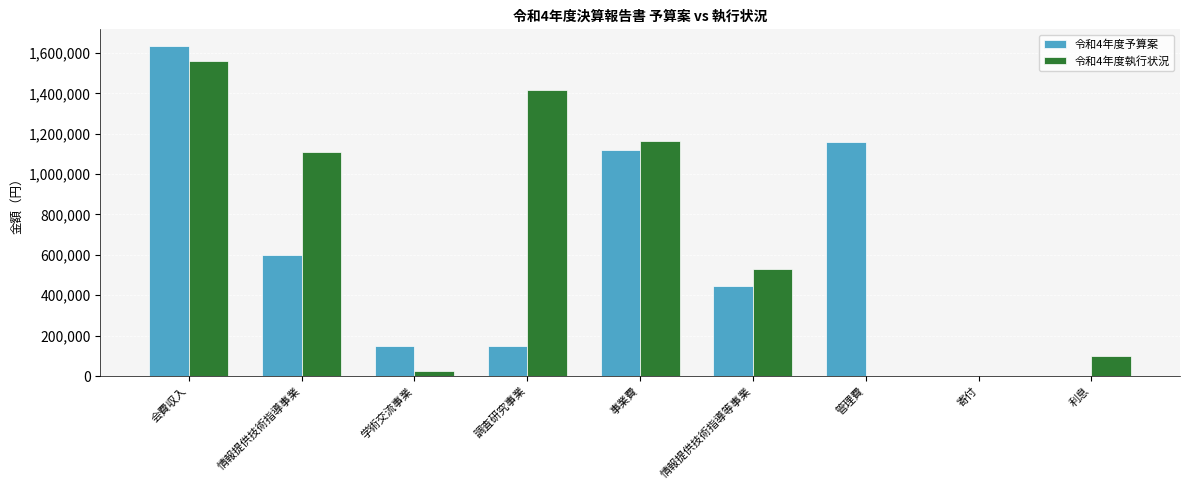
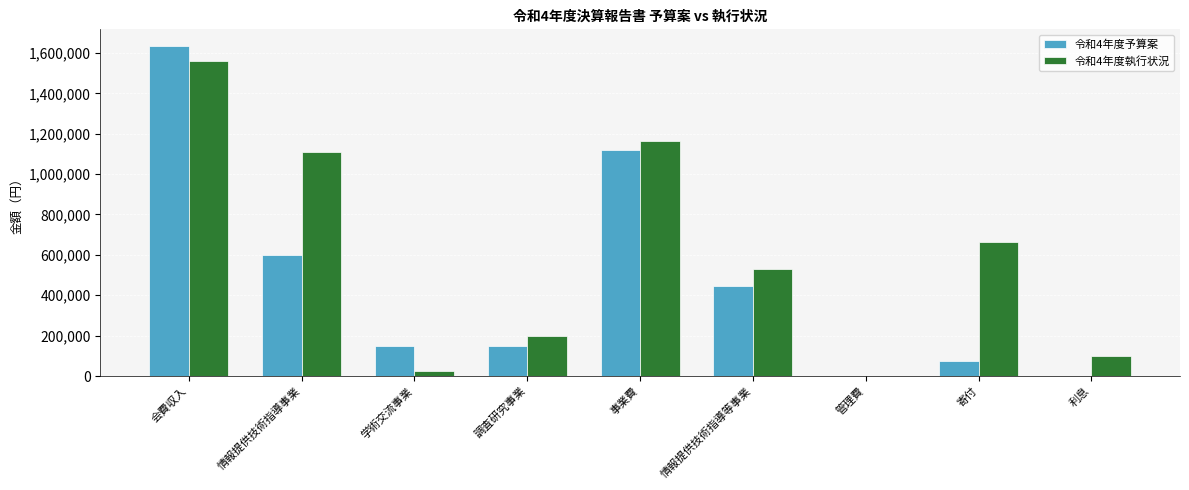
令和4年度執行状況, 調査研究事業: 1,420,000 -> 200,000
令和4年度予算案, 管理費: 1,160,000 -> 0
令和4年度予算案, 寄付: 0 -> 70,000
令和4年度執行状況, 寄付: 0 -> 670,000
